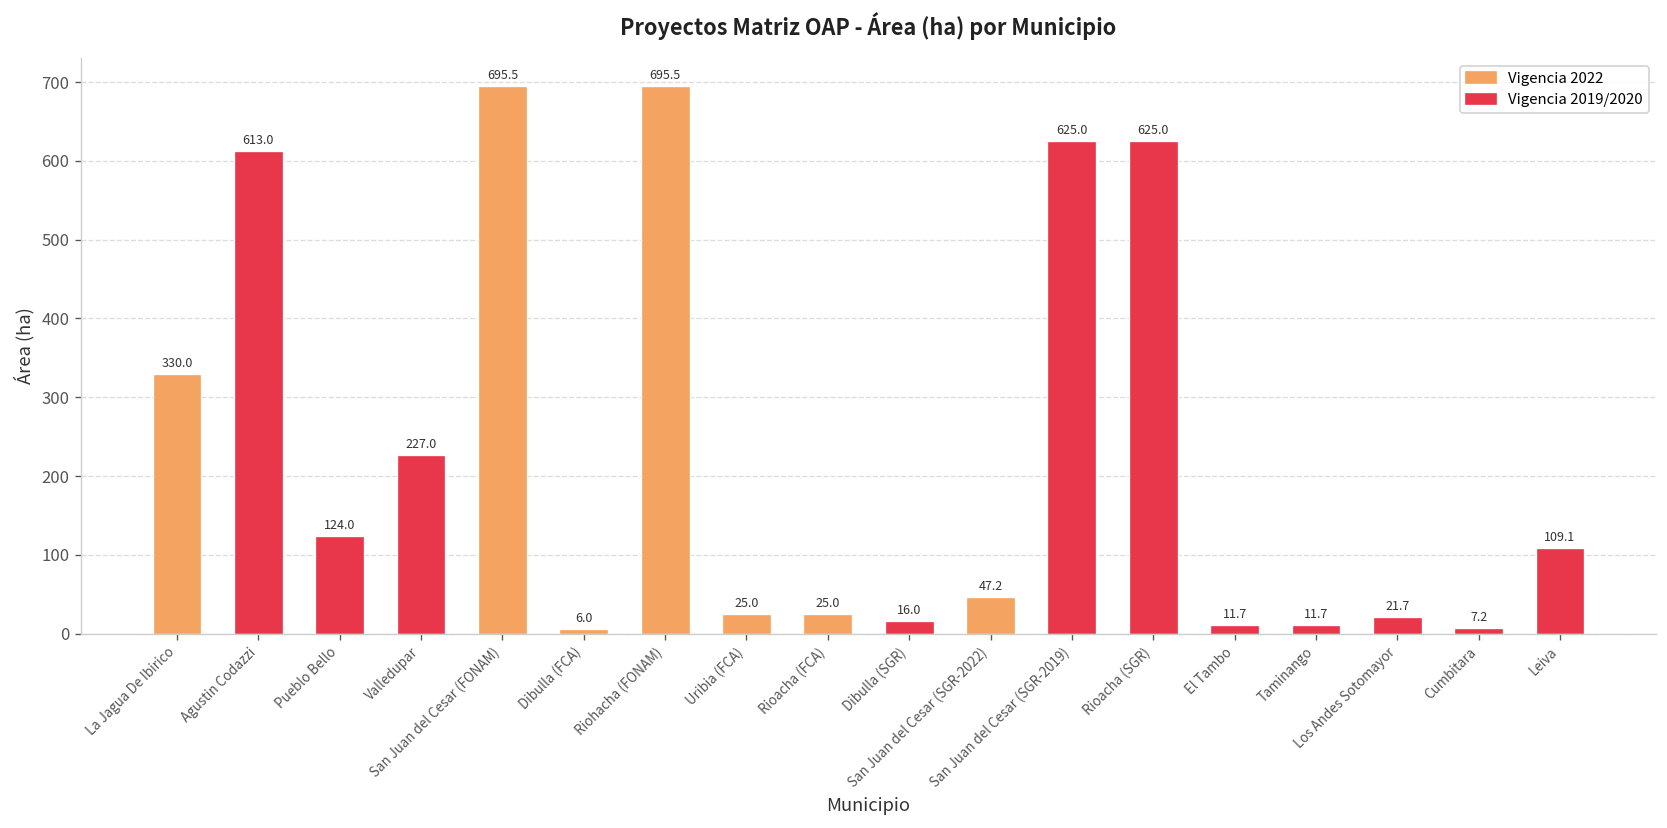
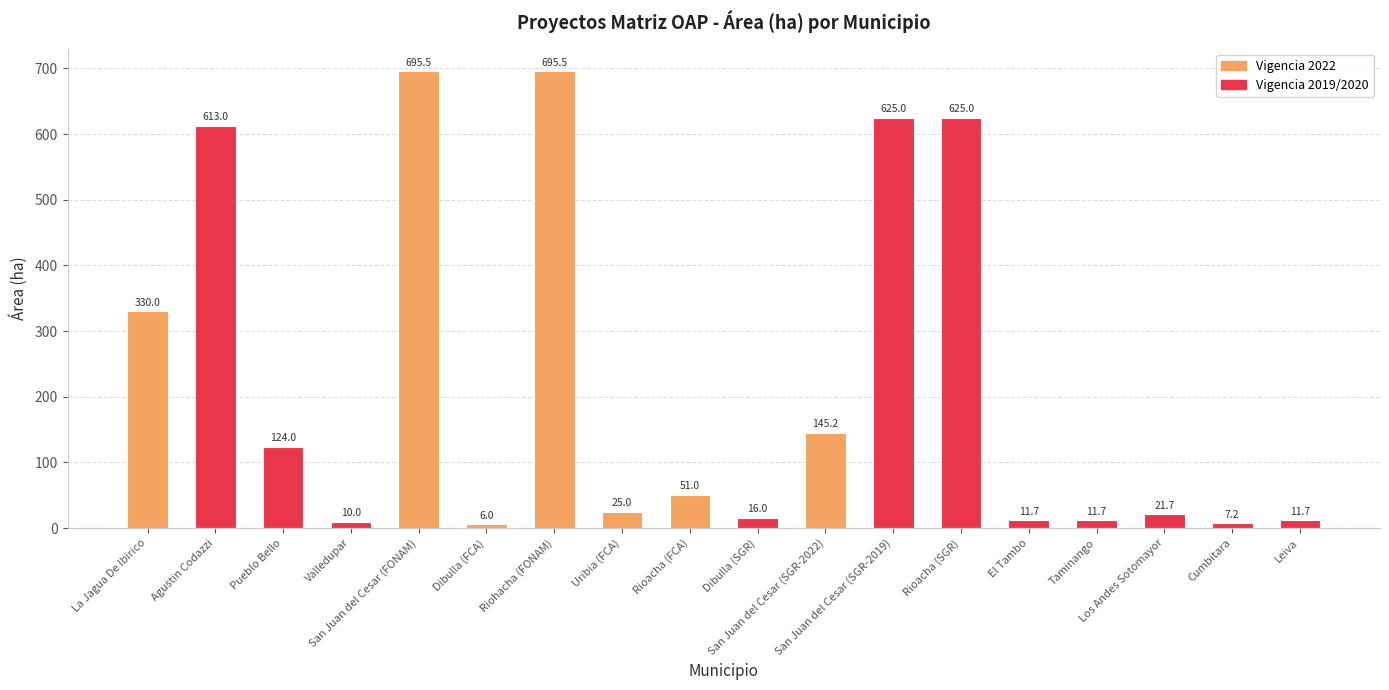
Valledupar: 227.0 -> 10.0
Rioacha (FCA): 25.0 -> 51.0
San Juan del Cesar (SGR-2022): 47.2 -> 145.2
Leiva: 109.1 -> 11.7
